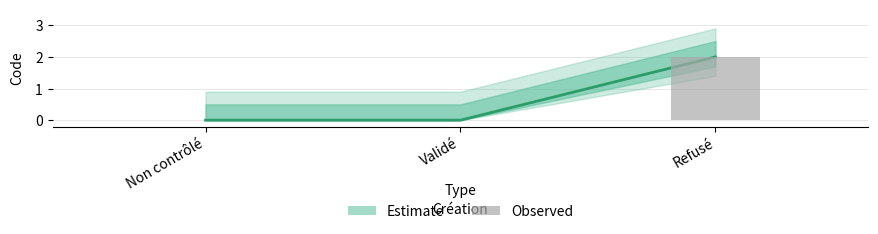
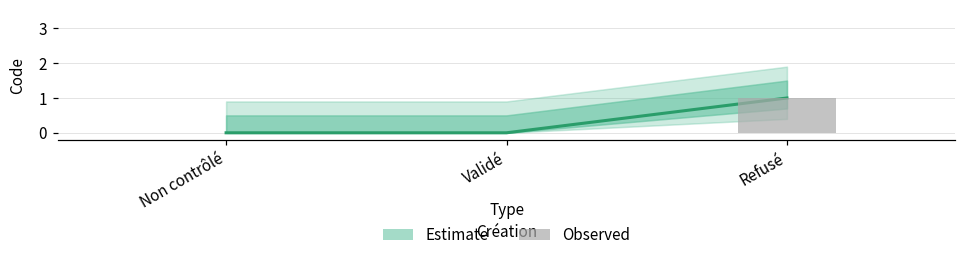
Observed, Refusé: 2 -> 1
